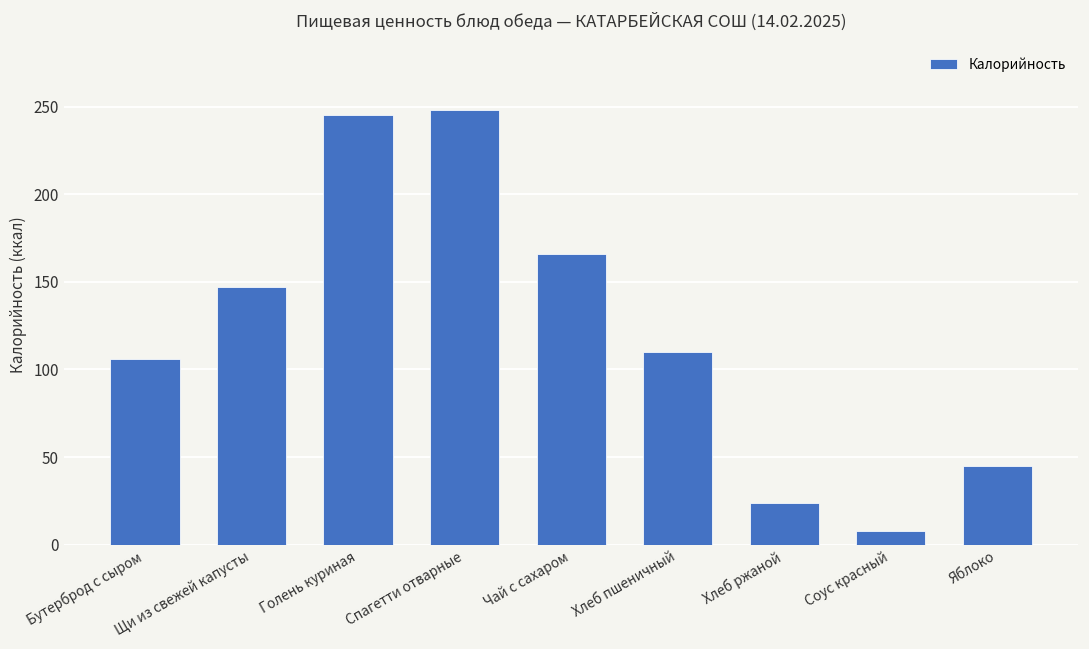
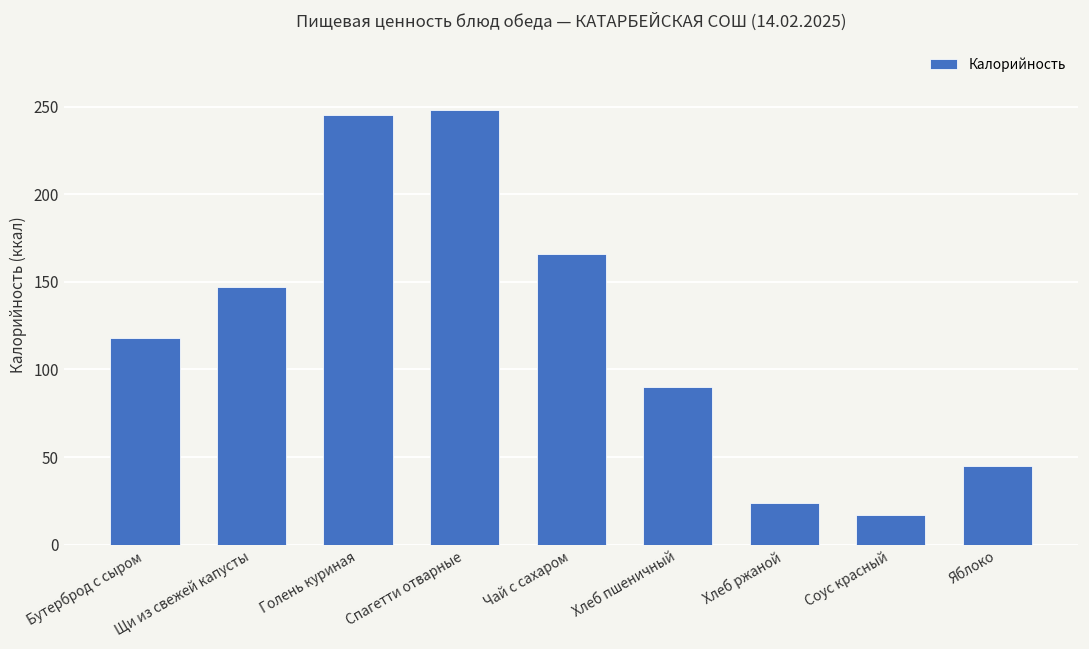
Бутерброд с сыром: 106 -> 118
Хлеб пшеничный: 110 -> 90
Соус красный: 8 -> 17
